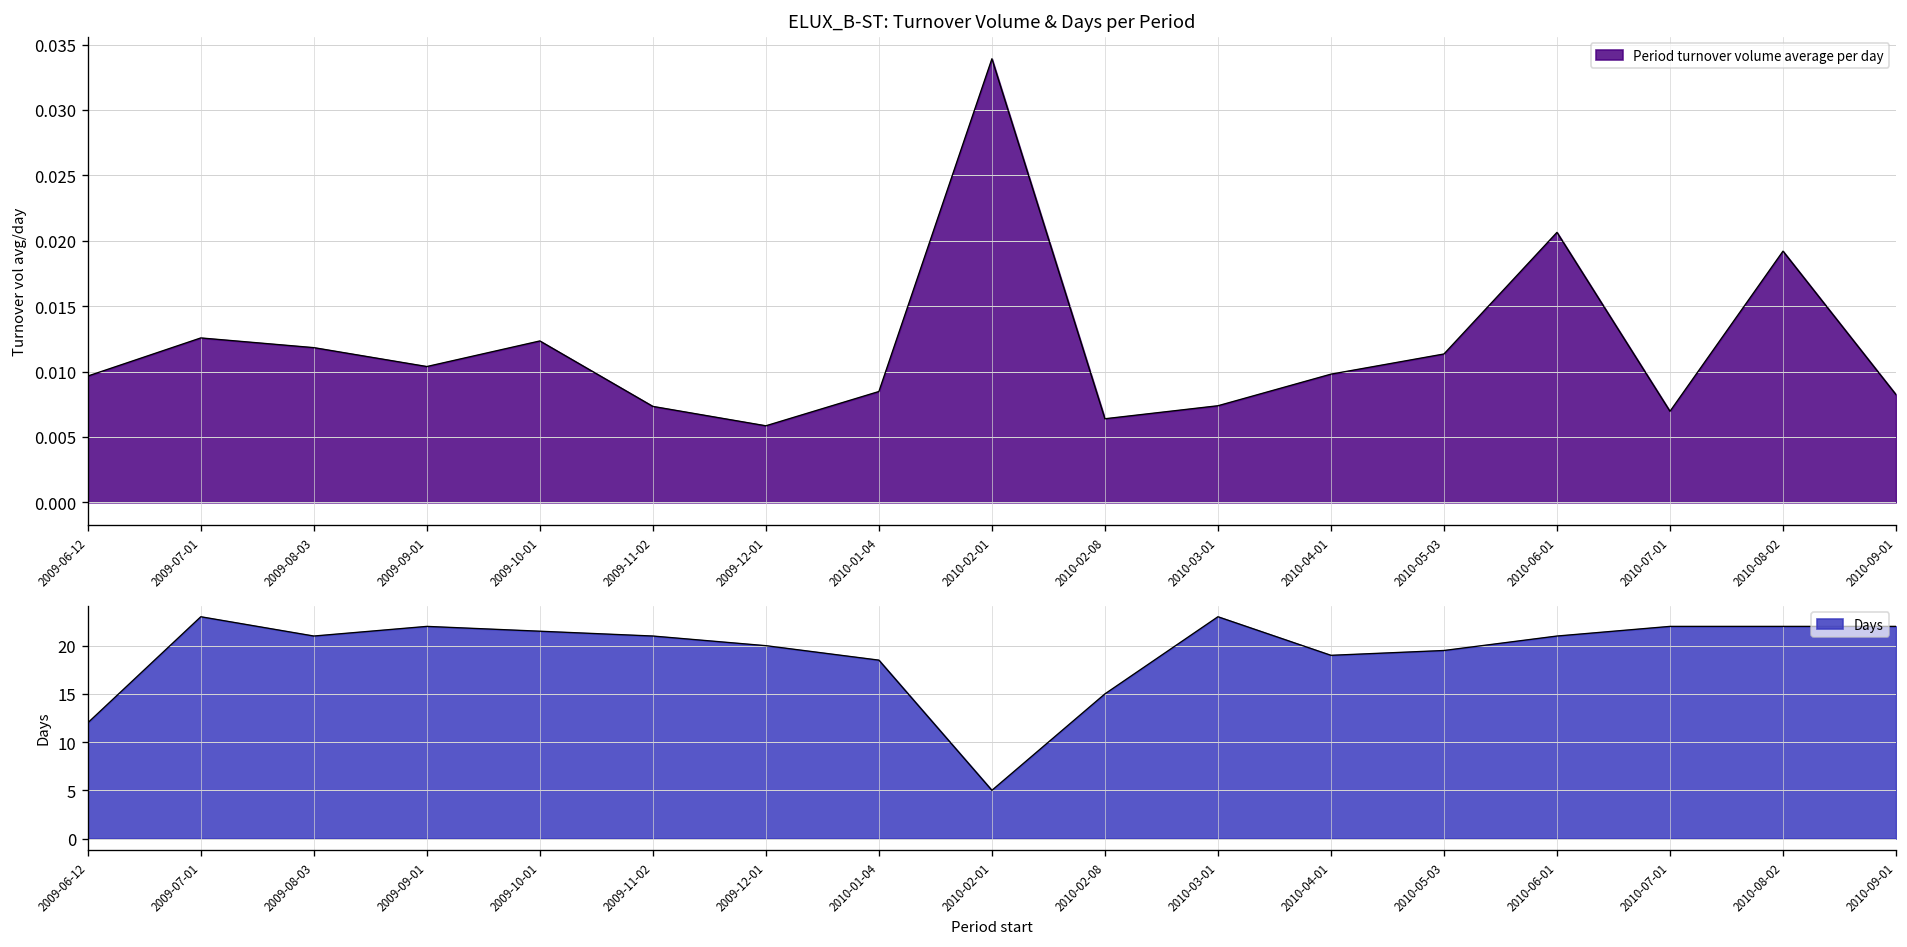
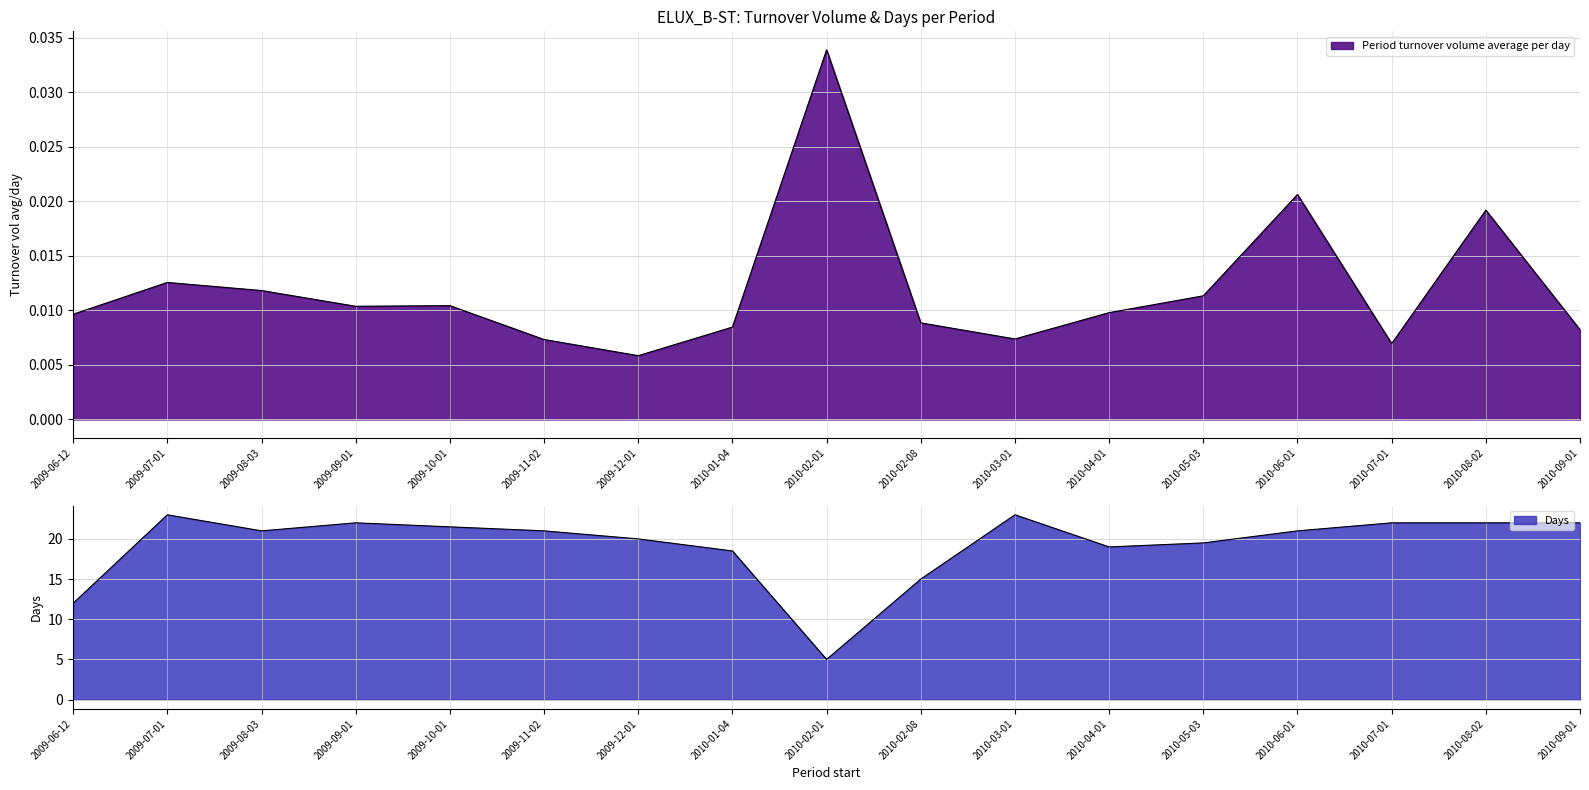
ELUX_B-ST: Turnover Volume & Days per Period, 2009-10-01: 0.0123 -> 0.0104
ELUX_B-ST: Turnover Volume & Days per Period, 2010-02-08: 0.0064 -> 0.0089
